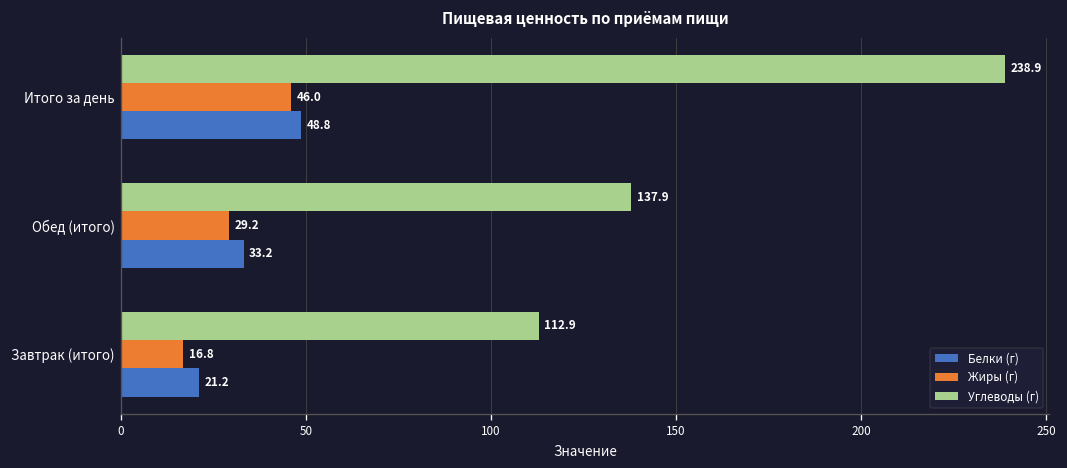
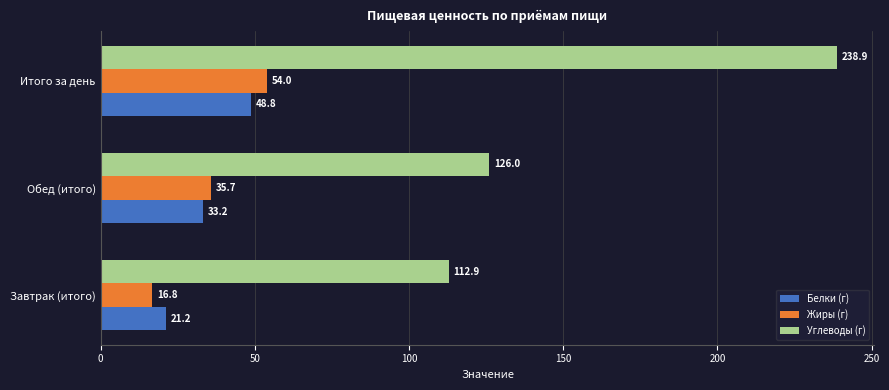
Жиры (г), Итого за день: 46.0 -> 54.0
Углеводы (г), Обед (итого): 137.9 -> 126.0
Жиры (г), Обед (итого): 29.2 -> 35.7
